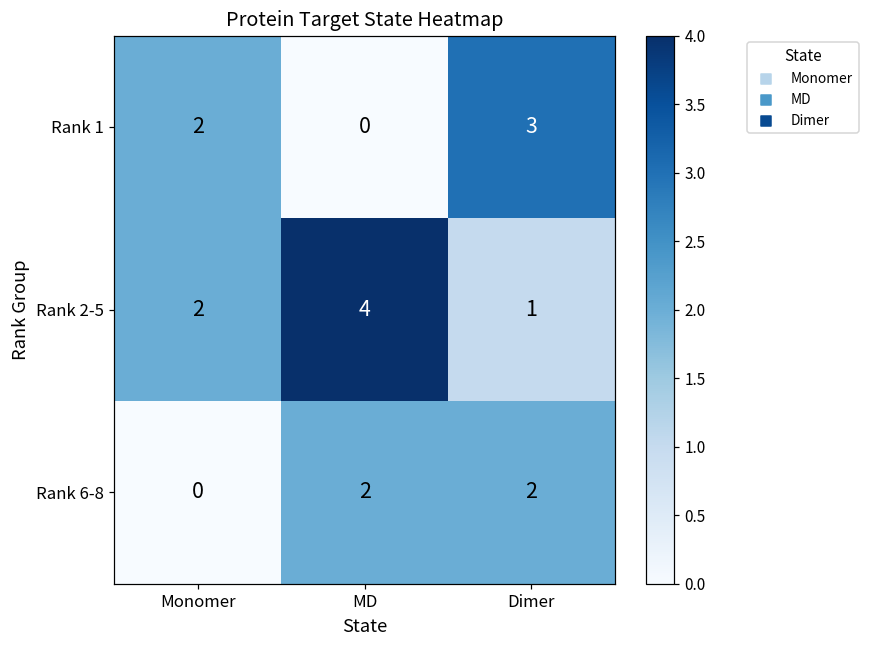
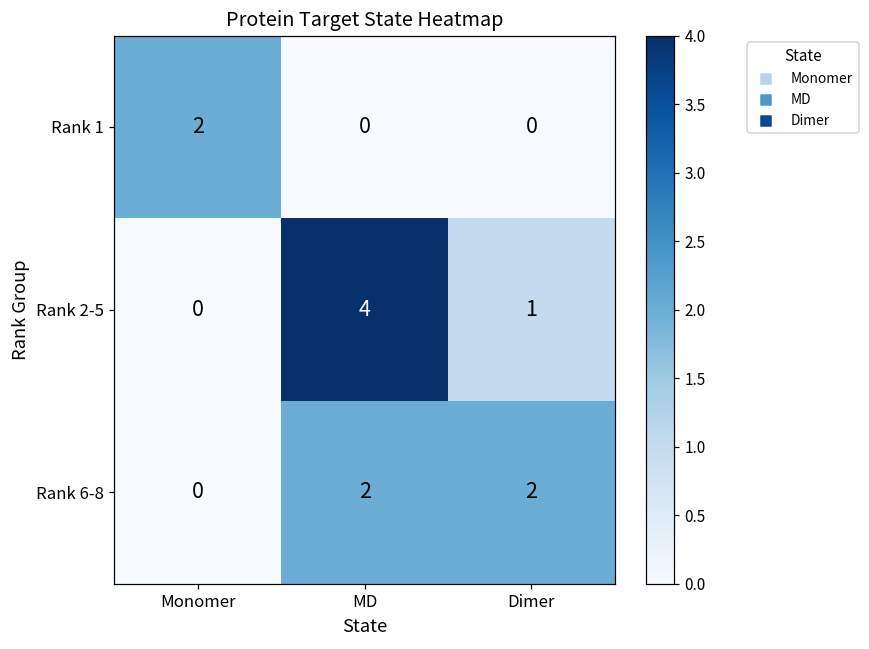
Rank 1, Dimer: 3 -> 0
Rank 2-5, Monomer: 2 -> 0
